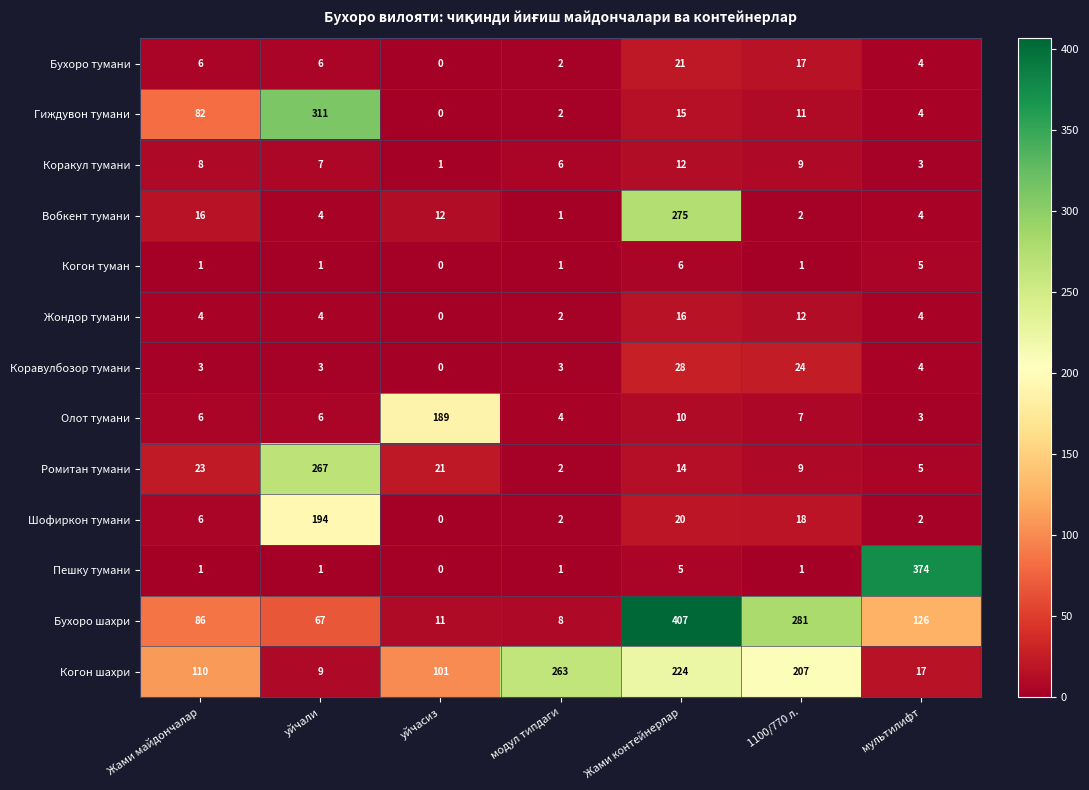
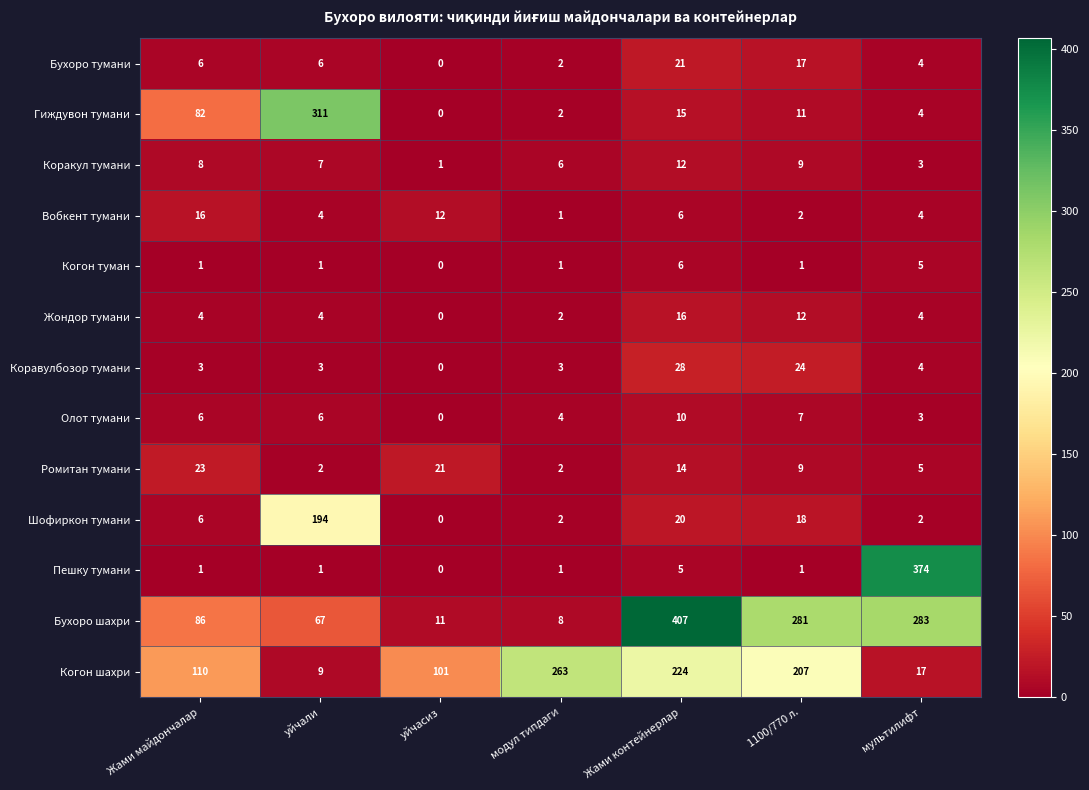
Вобкент тумани, Жами контейнерлар: 275 -> 6
Олот тумани, уйчасиз: 189 -> 0
Ромитан тумани, уйчали: 267 -> 2
Бухоро шахри, мультилифт: 126 -> 283
